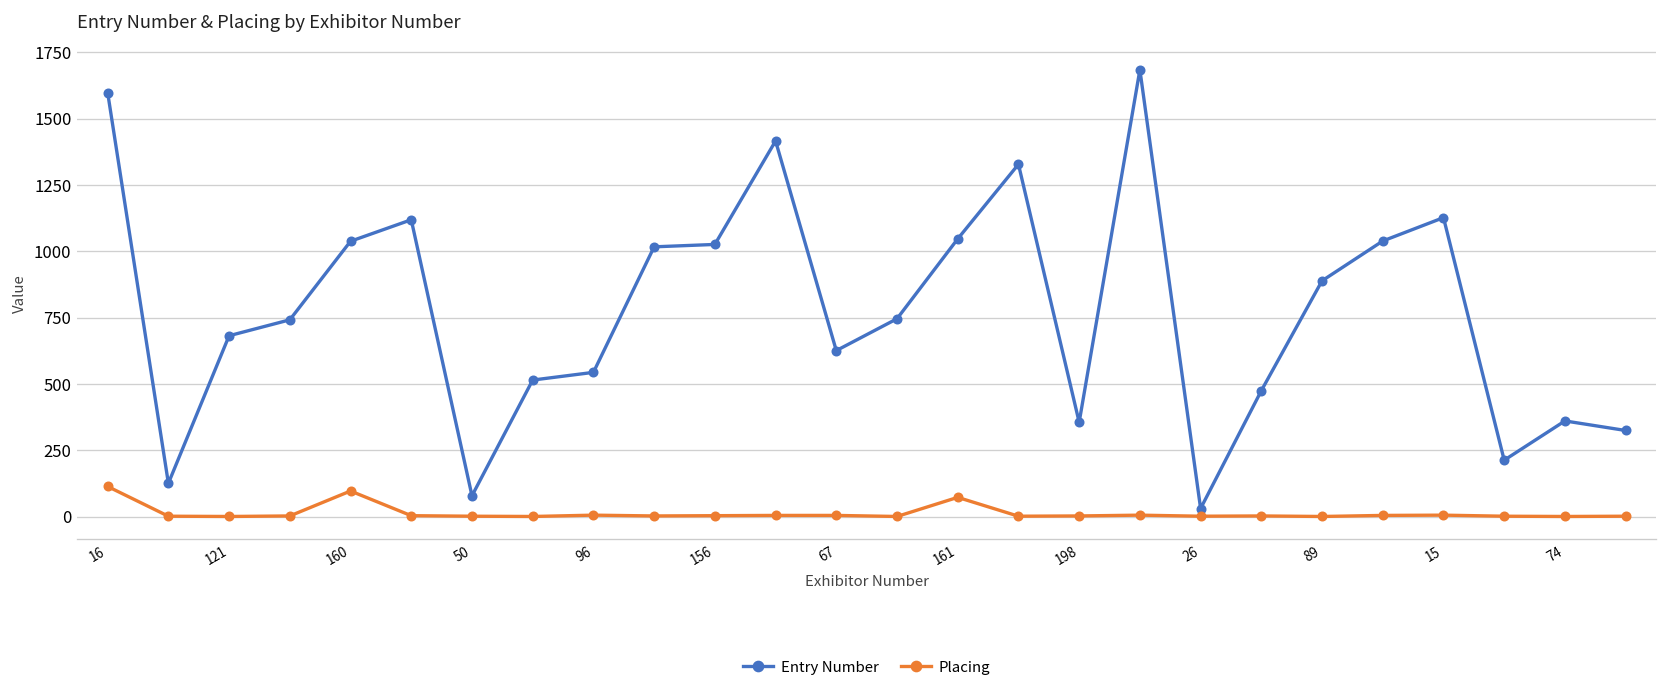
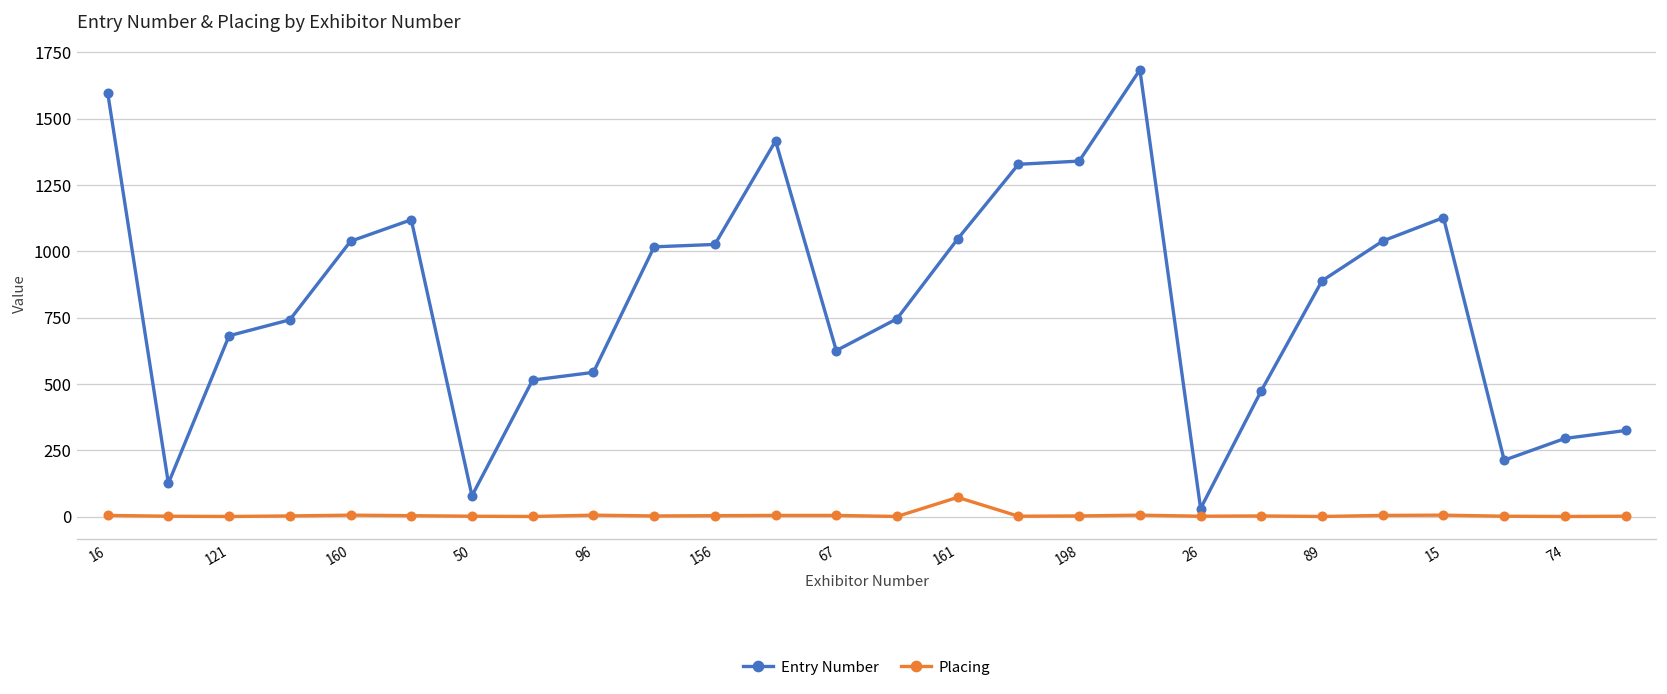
Placing, 16: 110 -> 10
Placing, 160: 100 -> 10
Entry Number, 198: 360 -> 1340
Entry Number, 74: 360 -> 300
